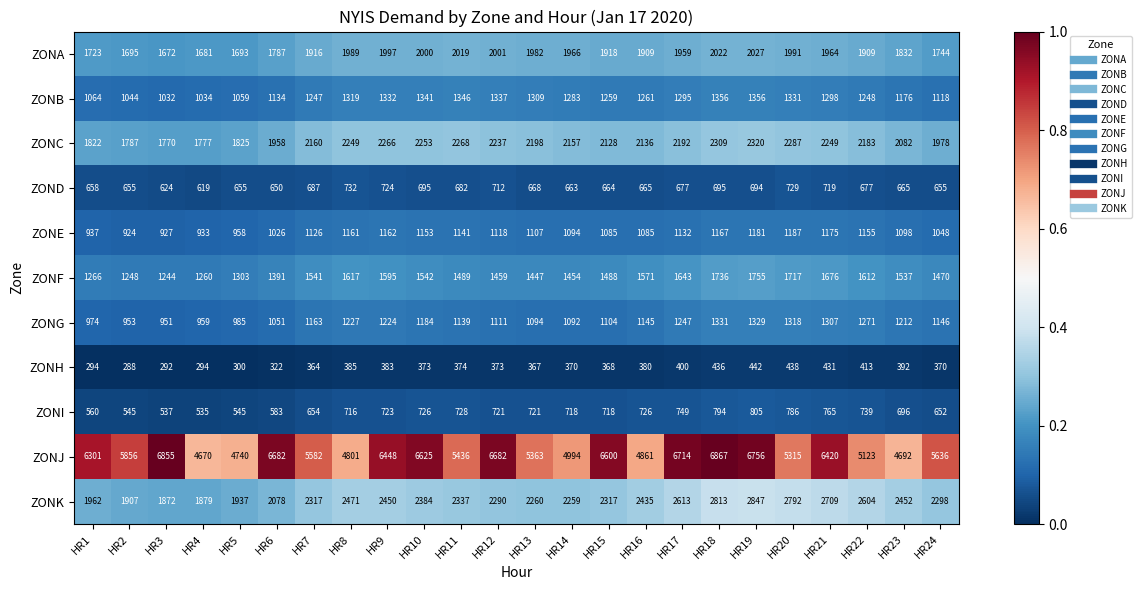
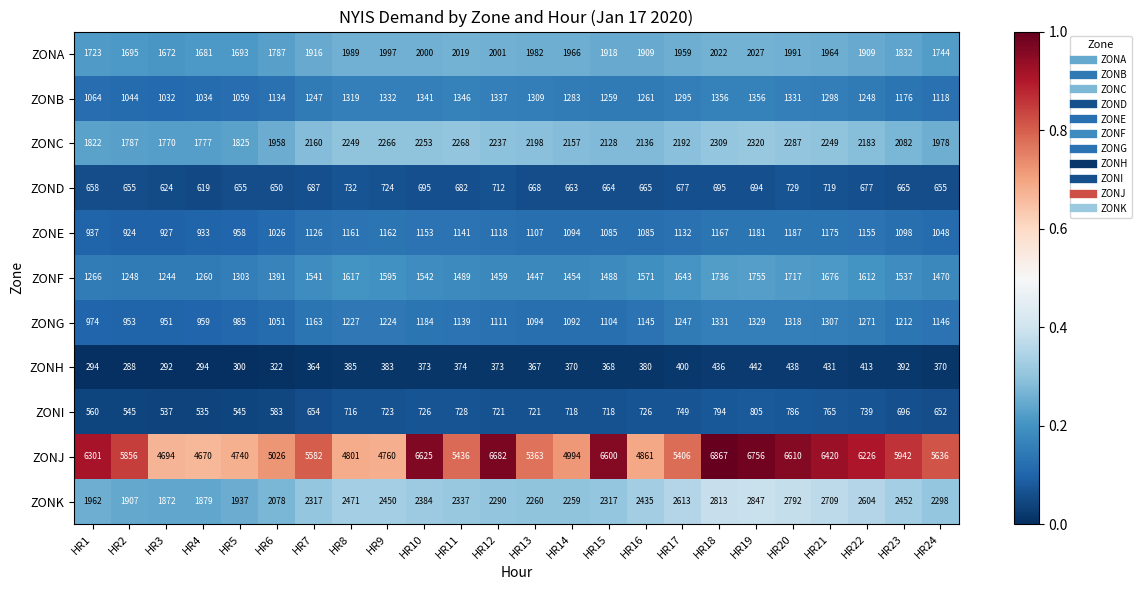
ZONJ, HR3: 6855 -> 4694
ZONJ, HR6: 6682 -> 5026
ZONJ, HR9: 6448 -> 4760
ZONJ, HR17: 6714 -> 5406
ZONJ, HR20: 5315 -> 6610
ZONJ, HR22: 5123 -> 6226
ZONJ, HR23: 4692 -> 5942
